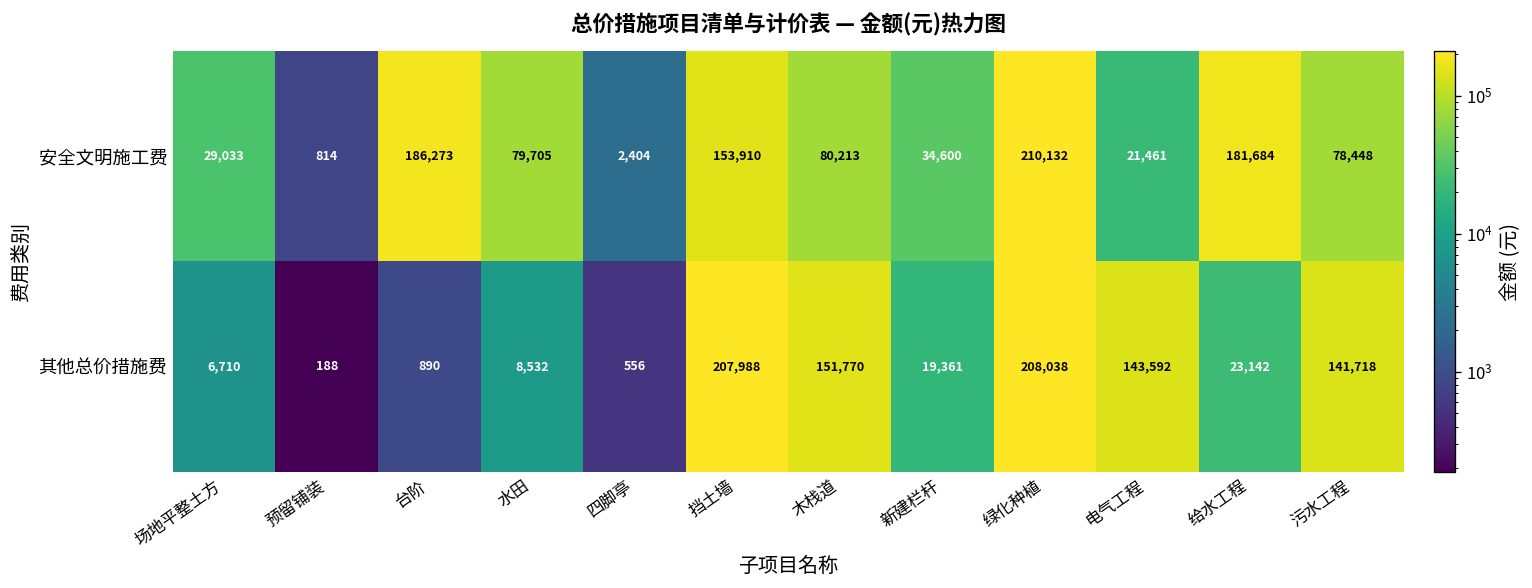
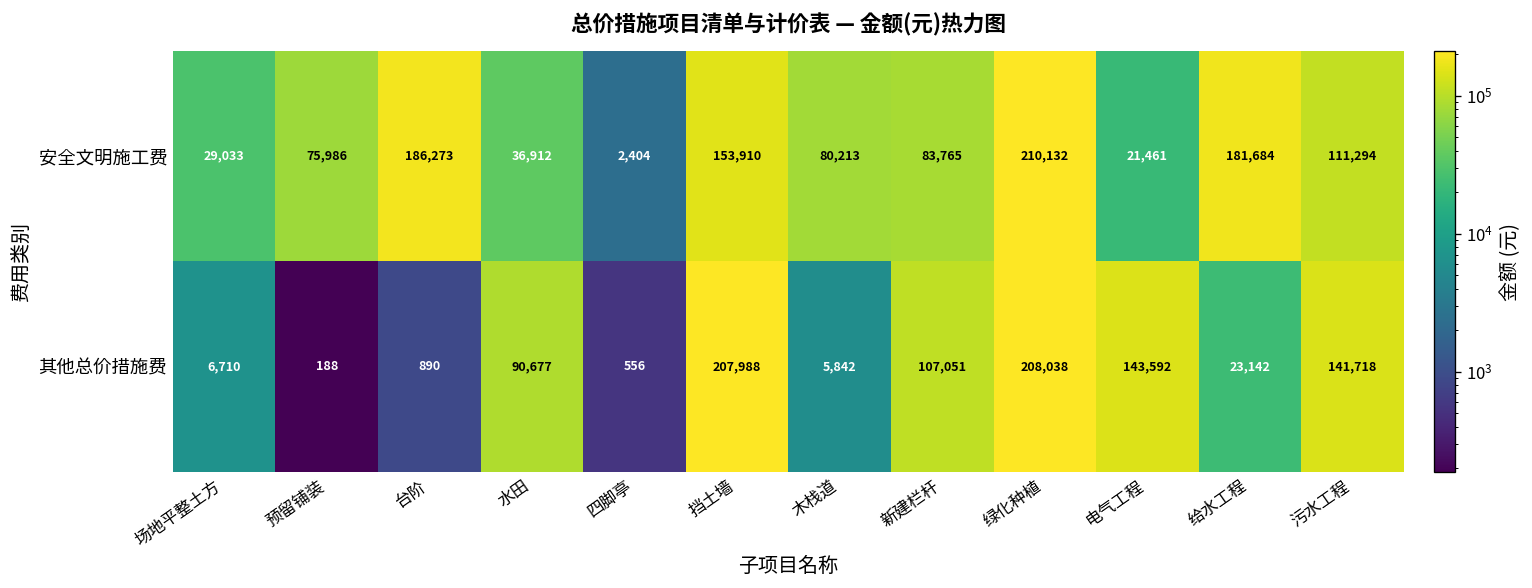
安全文明施工费, 预留铺装: 814 -> 75,986
安全文明施工费, 水田: 79,705 -> 36,912
安全文明施工费, 新建栏杆: 34,600 -> 83,765
安全文明施工费, 污水工程: 78,448 -> 111,294
其他总价措施费, 水田: 8,532 -> 90,677
其他总价措施费, 木栈道: 151,770 -> 5,842
其他总价措施费, 新建栏杆: 19,361 -> 107,051
